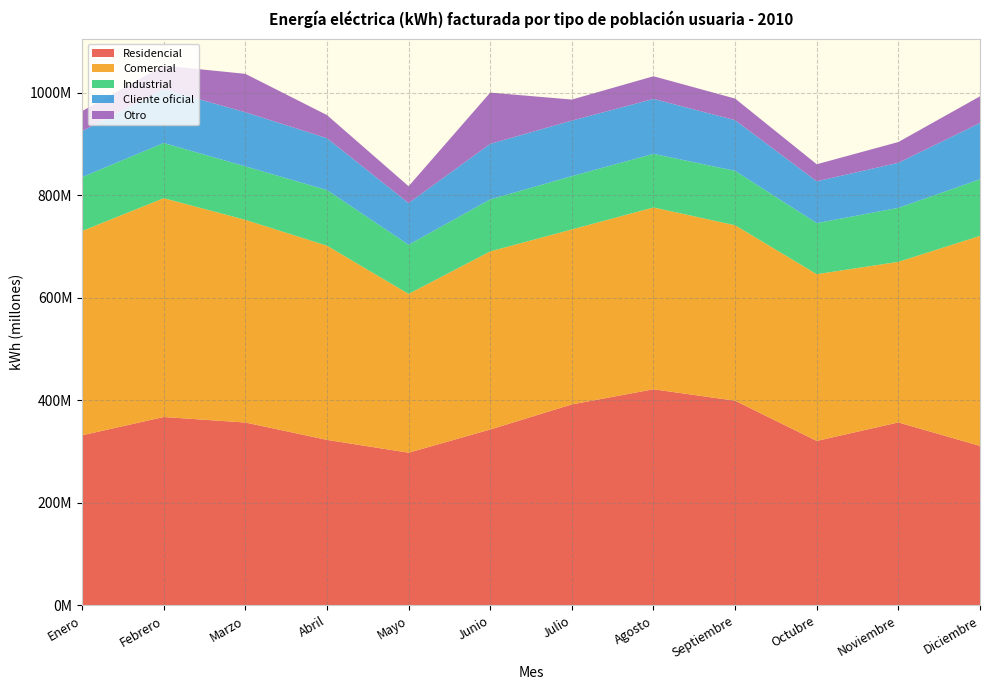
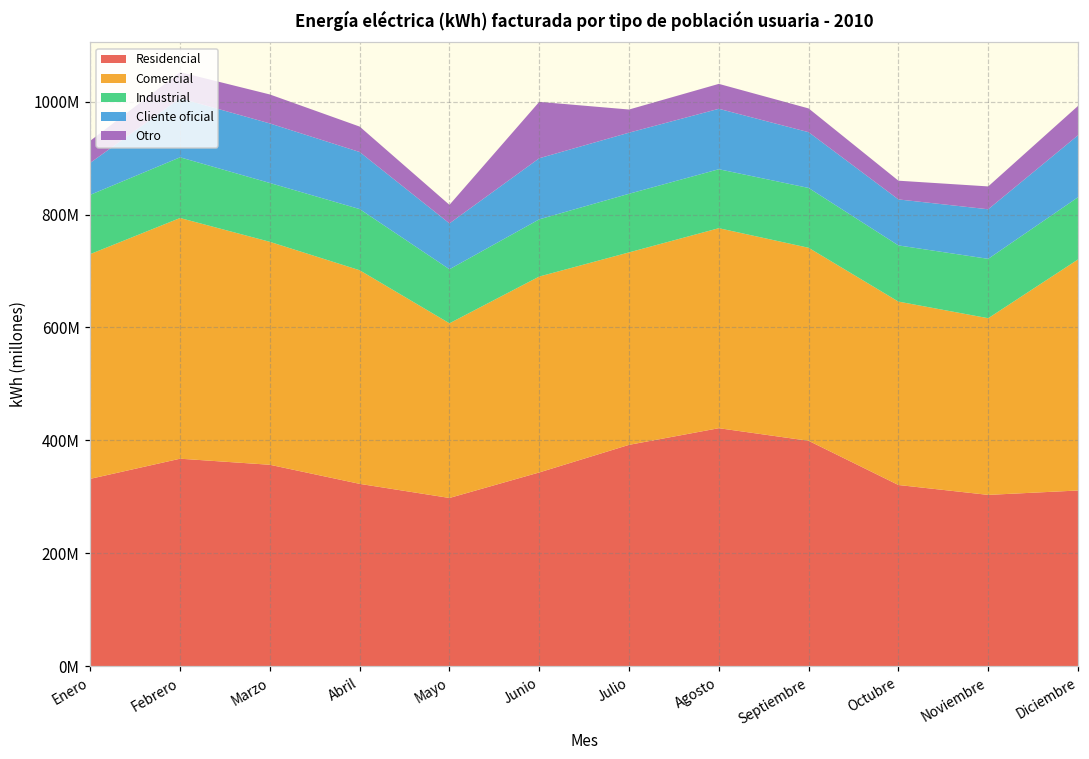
Cliente oficial, Enero: 90000000 -> 60000000
Otro, Marzo: 70000000 -> 50000000
Residencial, Noviembre: 360000000 -> 300000000
